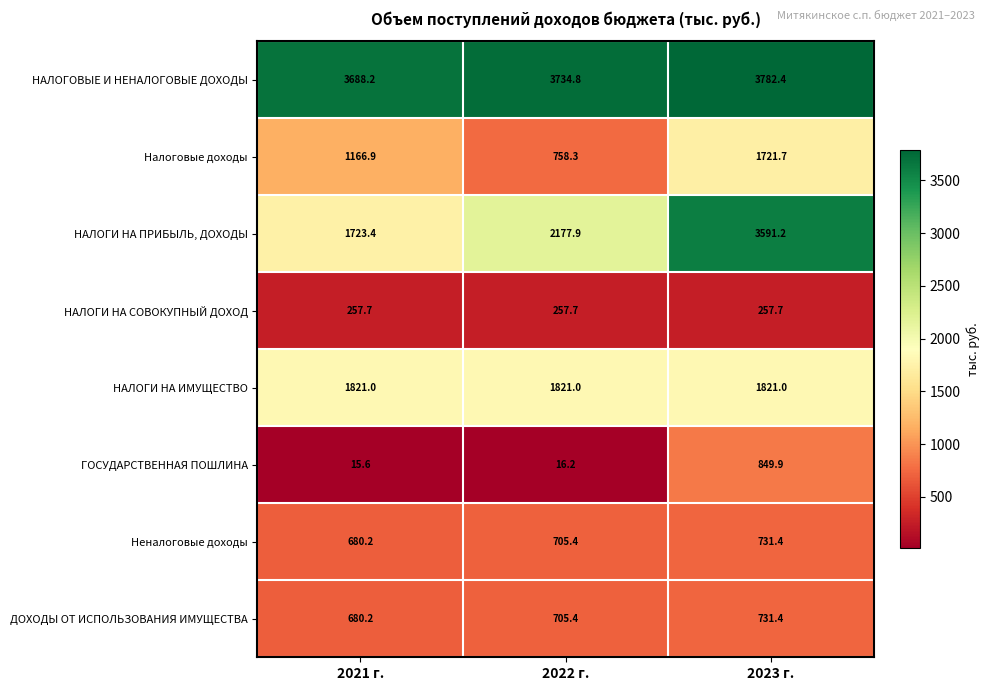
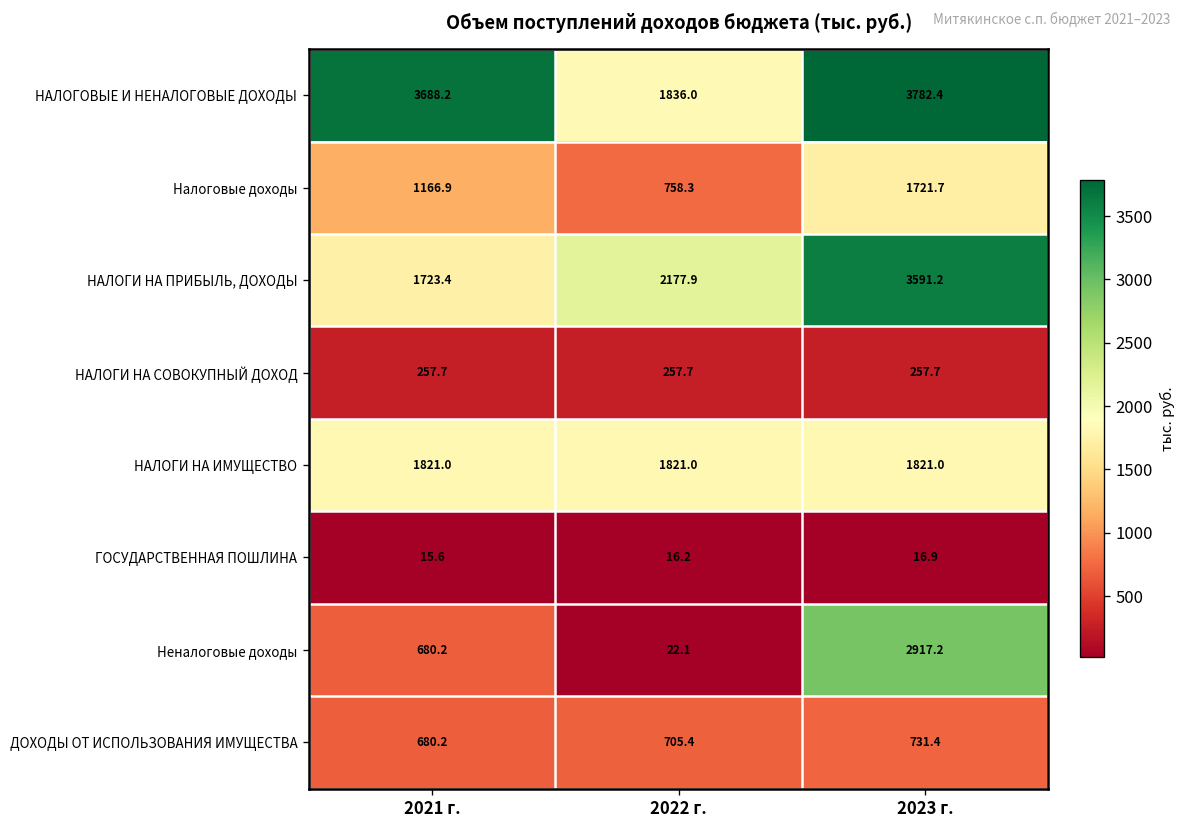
НАЛОГОВЫЕ И НЕНАЛОГОВЫЕ ДОХОДЫ, 2022 г.: 3734.8 -> 1836.0
ГОСУДАРСТВЕННАЯ ПОШЛИНА, 2023 г.: 849.9 -> 16.9
Неналоговые доходы, 2022 г.: 705.4 -> 22.1
Неналоговые доходы, 2023 г.: 731.4 -> 2917.2
